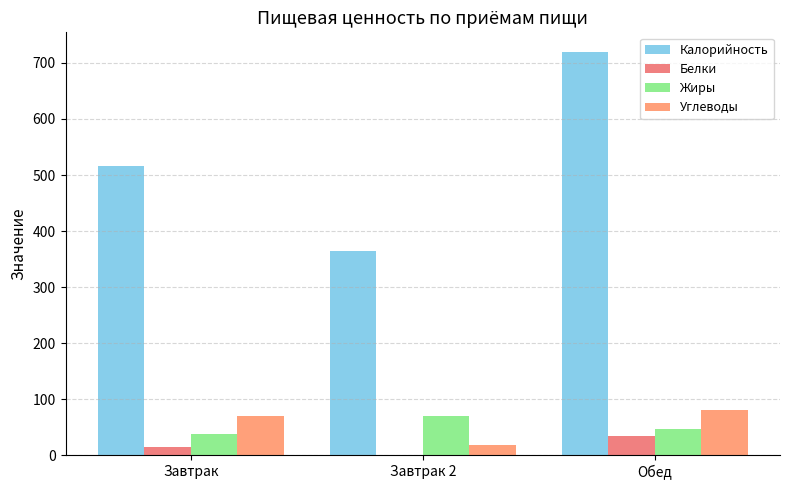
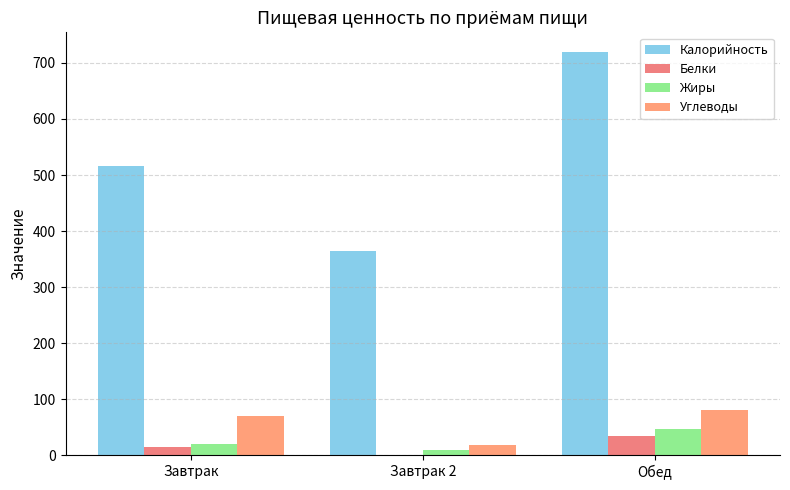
Жиры, Завтрак: 40 -> 20
Жиры, Завтрак 2: 70 -> 10
